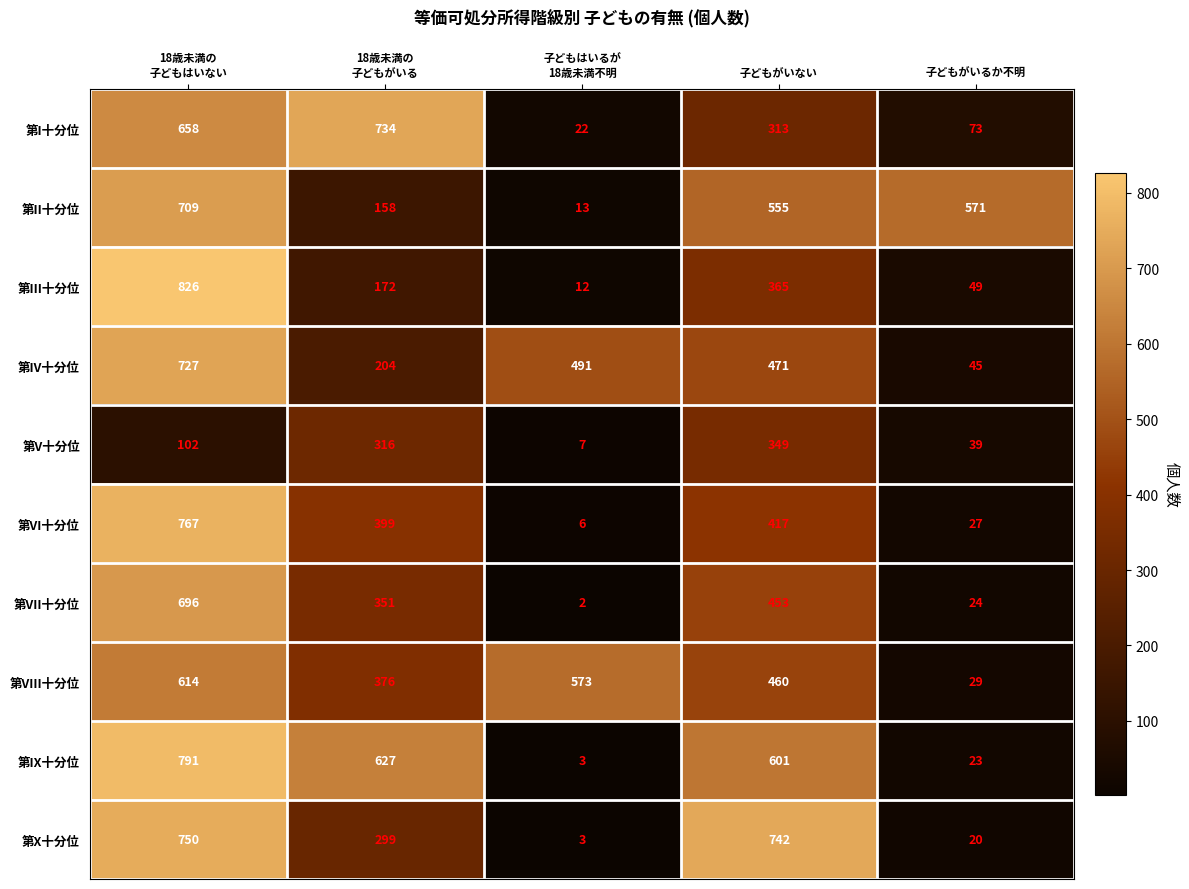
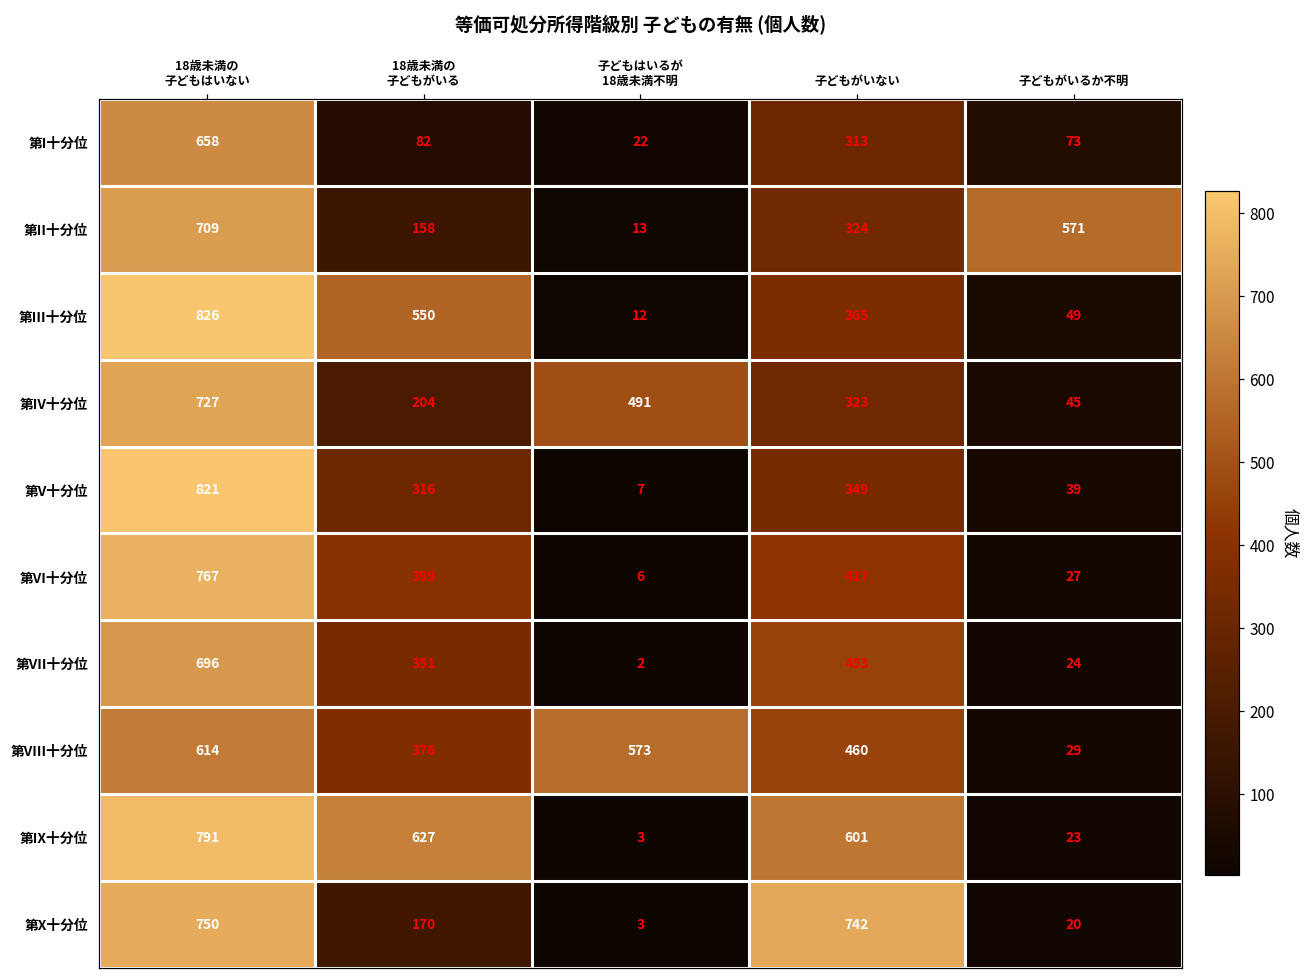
第I十分位, 18歳未満の 子どもがいる: 734 -> 82
第II十分位, 子どもがいない: 555 -> 324
第III十分位, 18歳未満の 子どもがいる: 172 -> 550
第IV十分位, 子どもがいない: 471 -> 323
第V十分位, 18歳未満の 子どもはいない: 102 -> 821
第X十分位, 18歳未満の 子どもがいる: 299 -> 170
